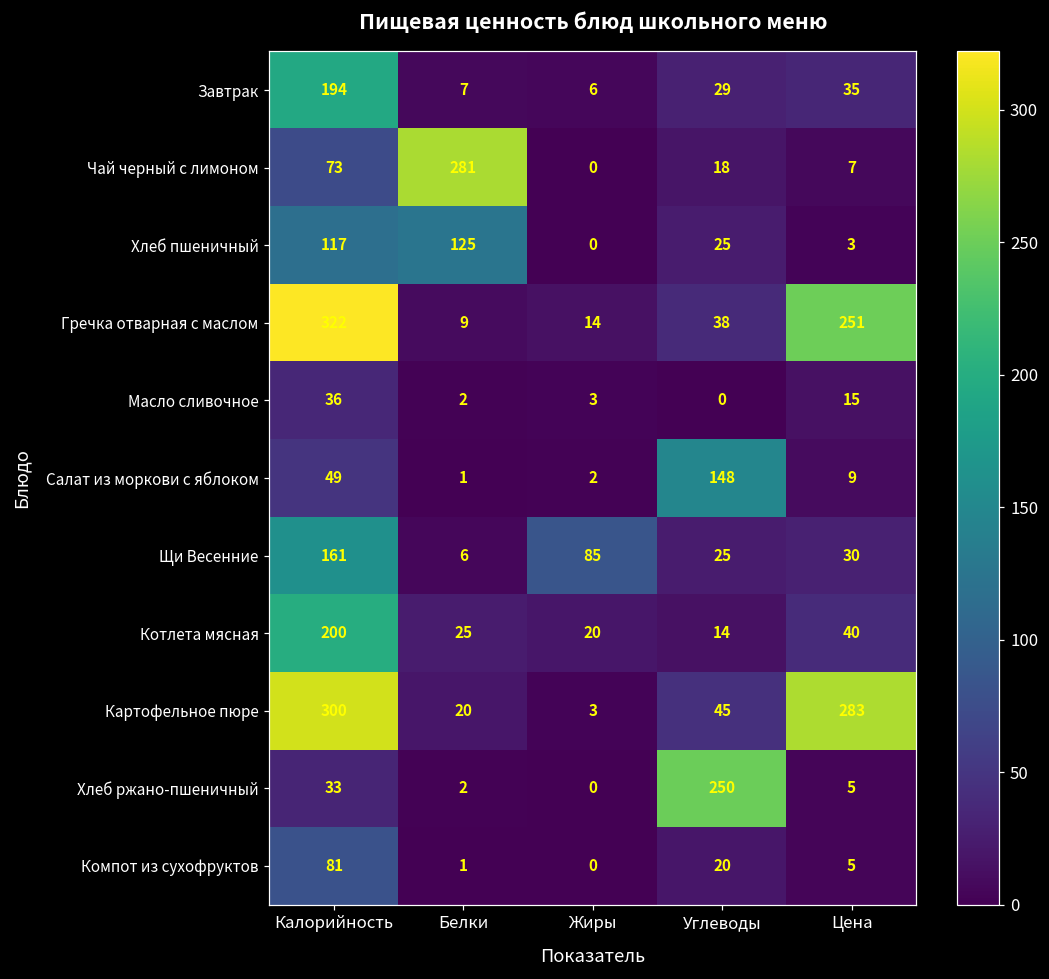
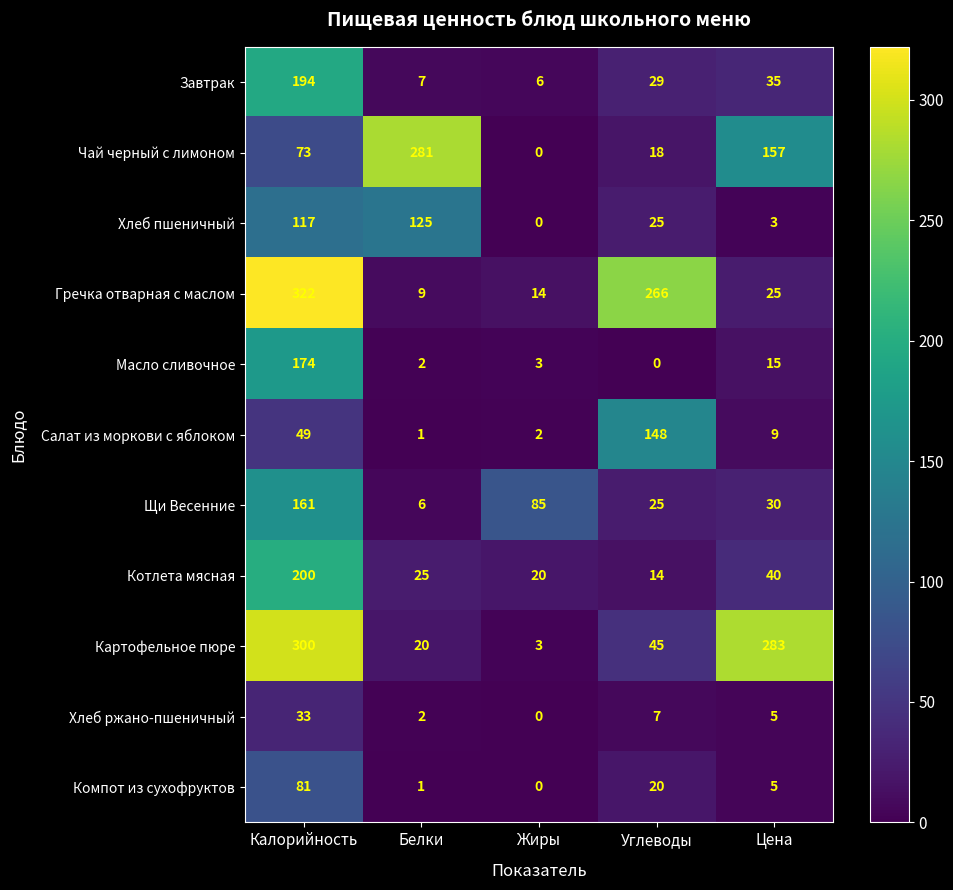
Чай черный с лимоном, Цена: 7 -> 157
Гречка отварная с маслом, Углеводы: 38 -> 266
Гречка отварная с маслом, Цена: 251 -> 25
Масло сливочное, Калорийность: 36 -> 174
Хлеб ржано-пшеничный, Углеводы: 250 -> 7
